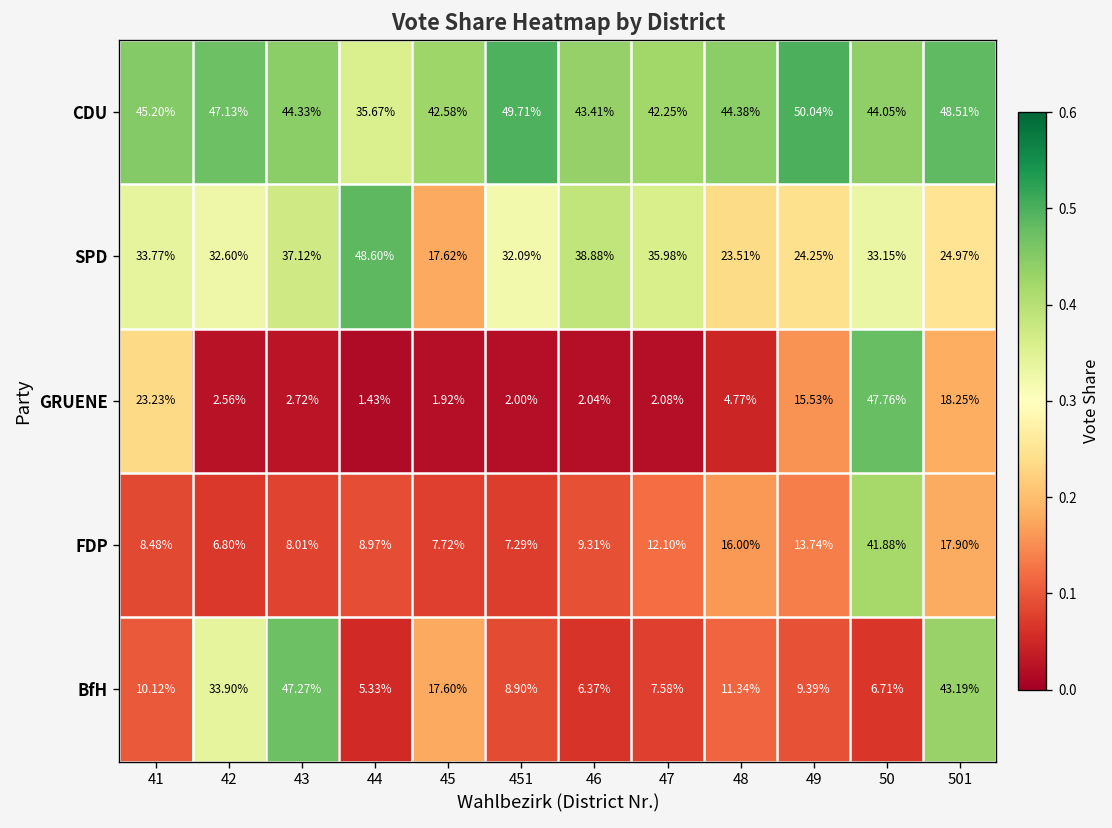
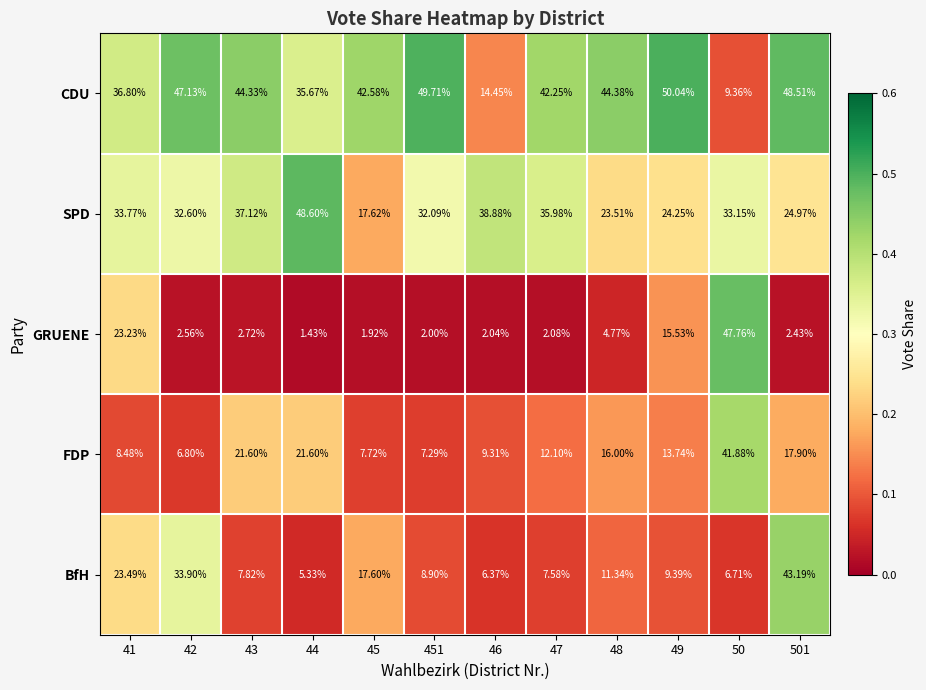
CDU, 41: 45.20% -> 36.80%
CDU, 46: 43.41% -> 14.45%
CDU, 50: 44.05% -> 9.36%
GRUENE, 501: 18.25% -> 2.43%
FDP, 43: 8.01% -> 21.60%
FDP, 44: 8.97% -> 21.60%
BfH, 41: 10.12% -> 23.49%
BfH, 43: 47.27% -> 7.82%
